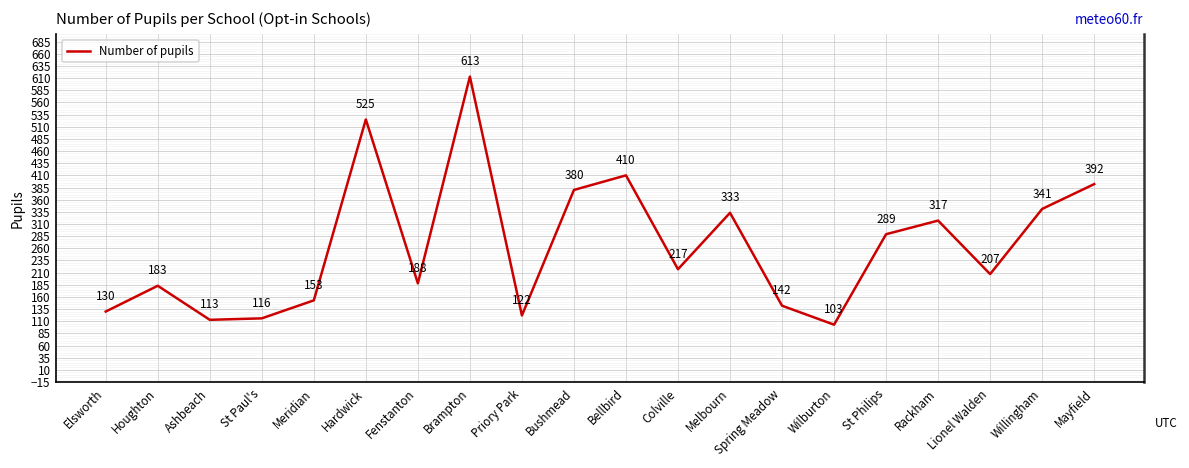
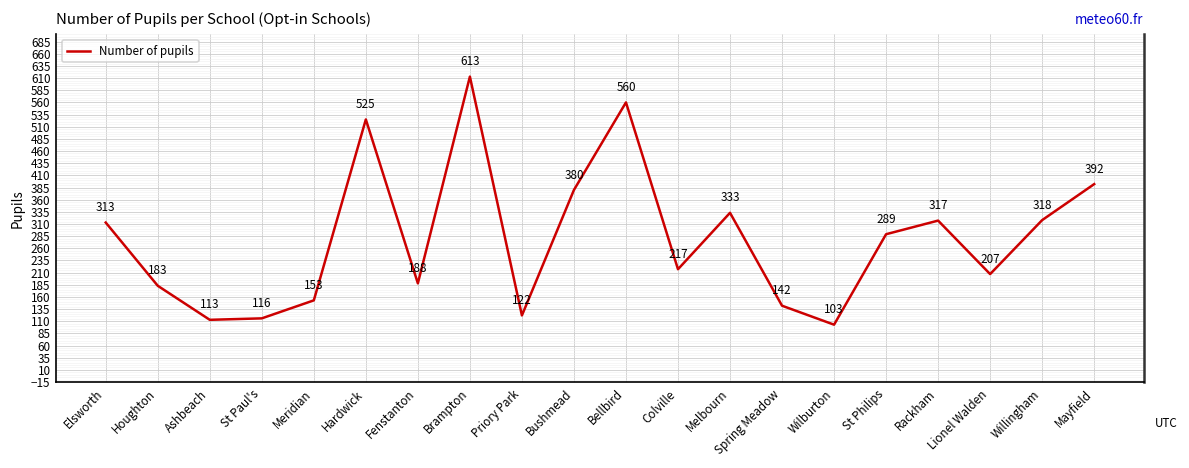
Elsworth: 130 -> 313
Bellbird: 410 -> 560
Willingham: 341 -> 318
